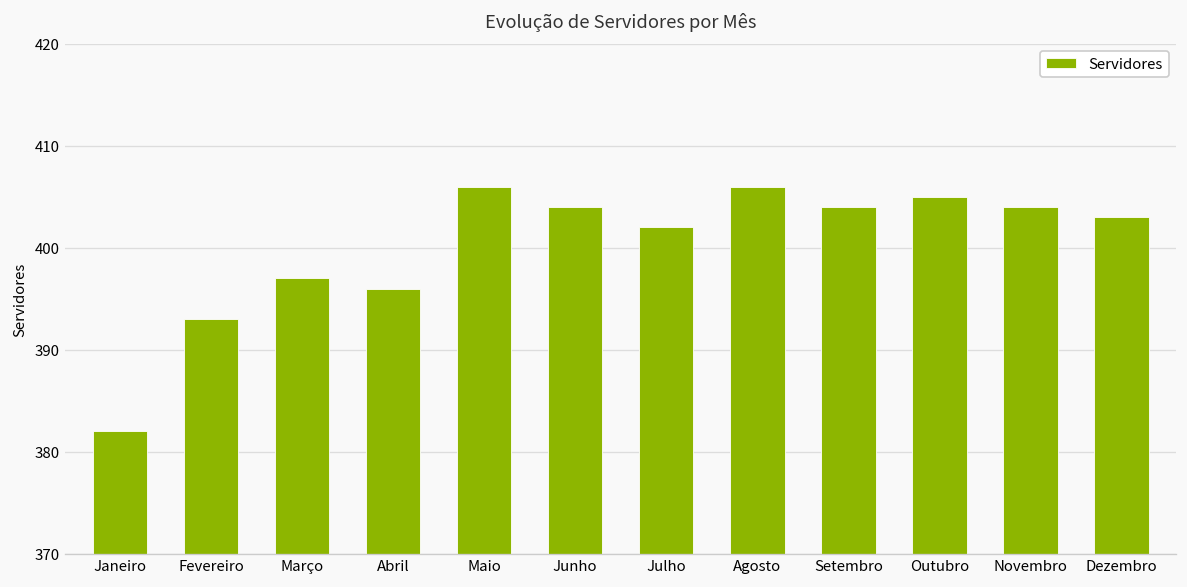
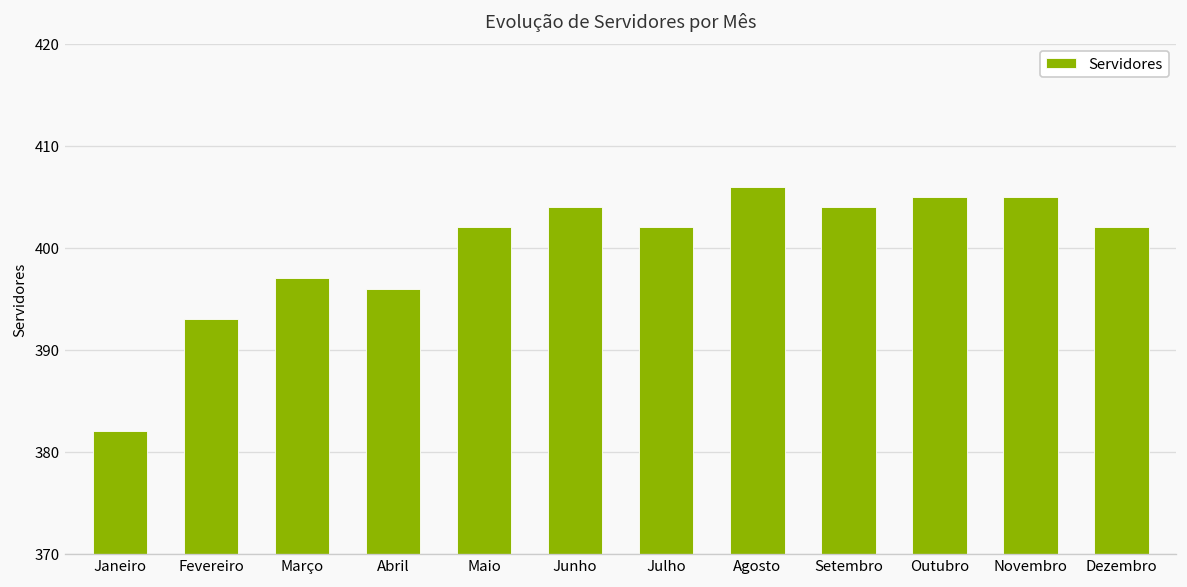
Maio: 406 -> 402
Novembro: 404 -> 405
Dezembro: 403 -> 402
